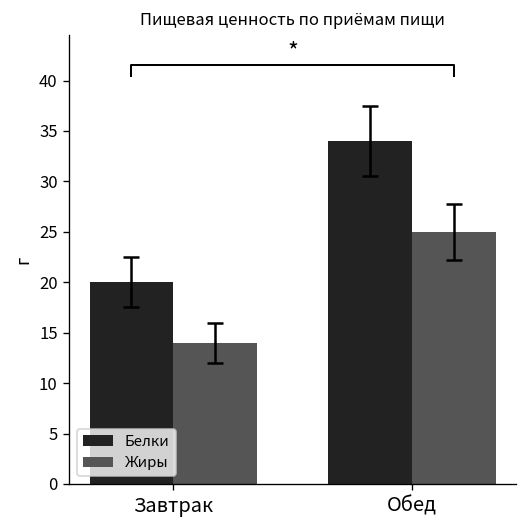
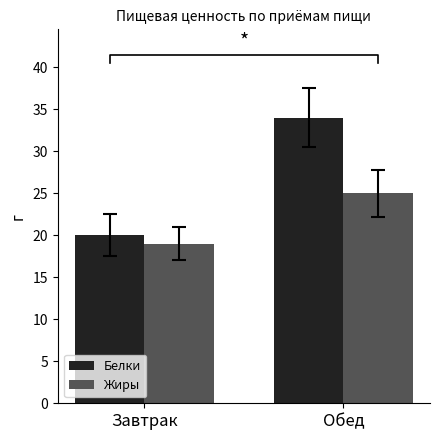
Жиры, Завтрак: 14 -> 19
